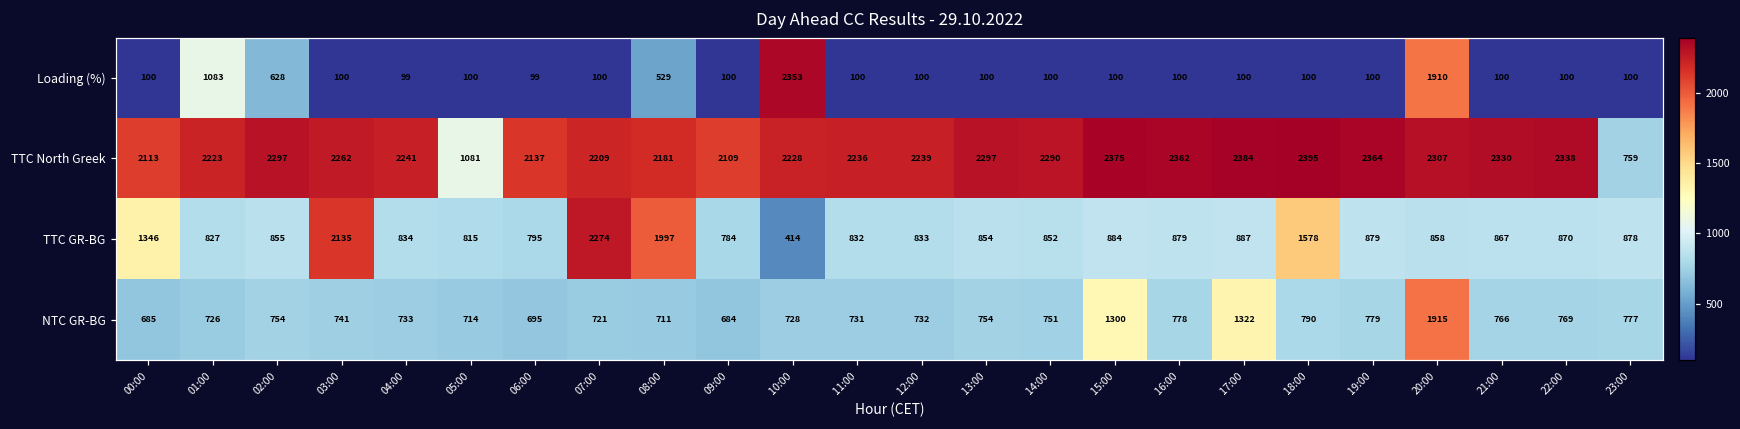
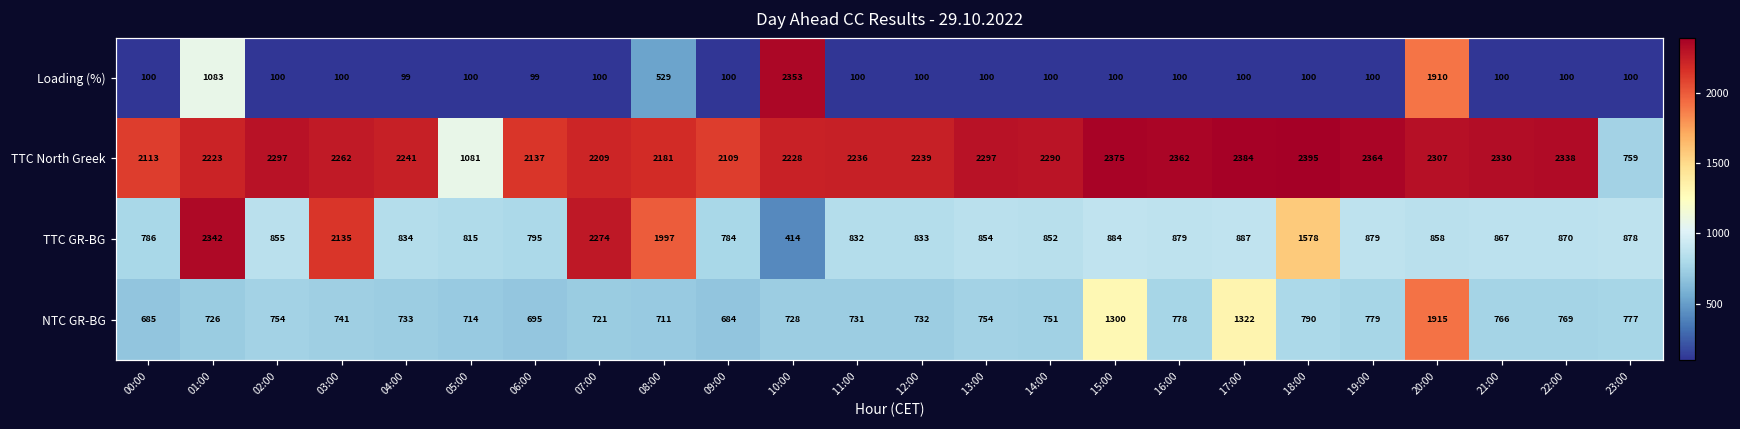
Loading (%), 02:00: 628 -> 100
TTC GR-BG, 00:00: 1346 -> 786
TTC GR-BG, 01:00: 827 -> 2342
